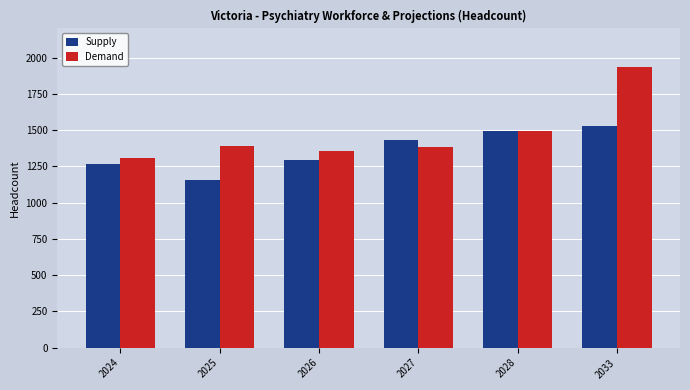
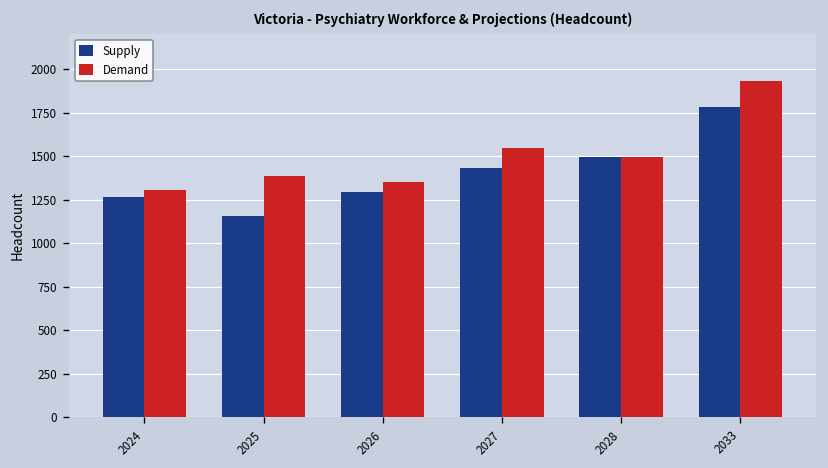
Demand, 2027: 1380 -> 1550
Supply, 2033: 1530 -> 1780
